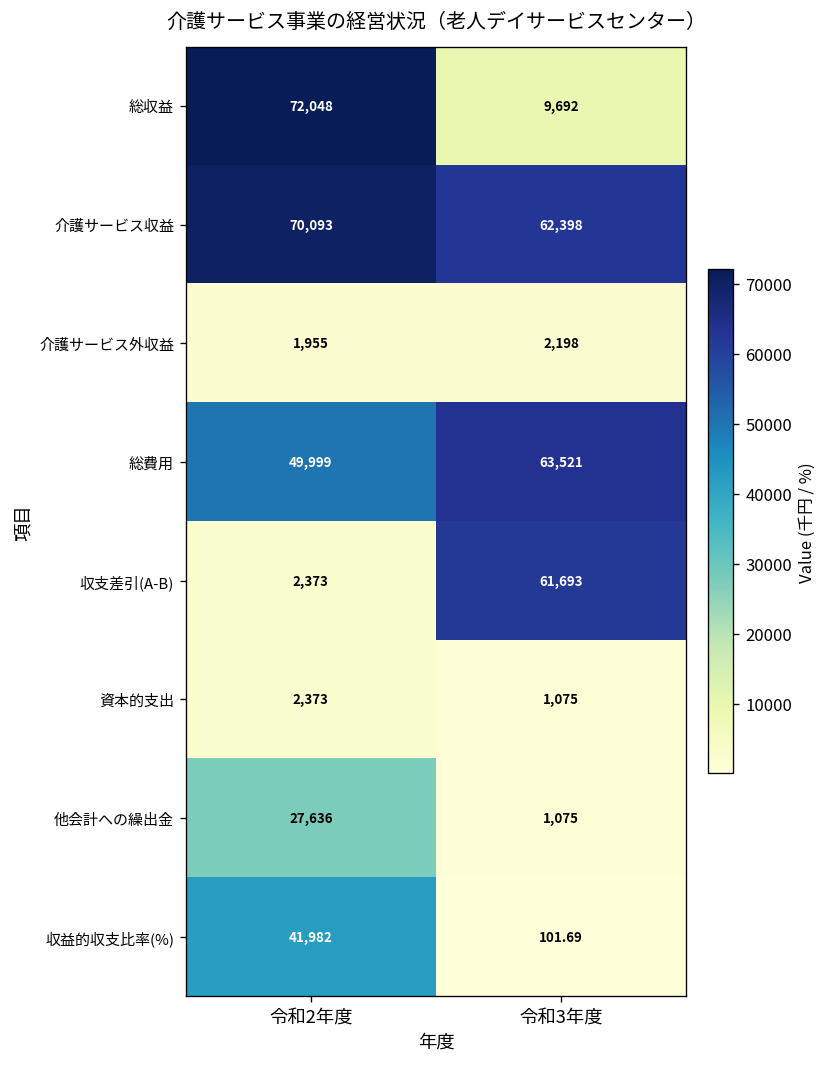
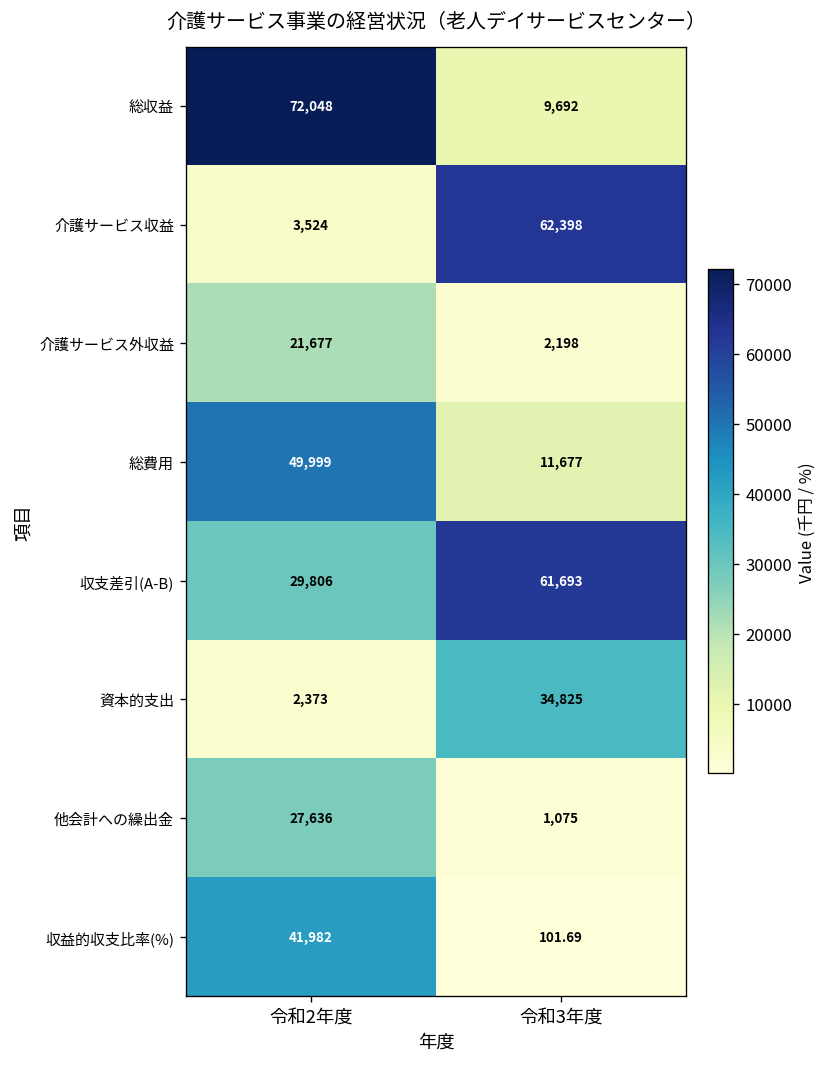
介護サービス収益, 令和2年度: 70,093 -> 3,524
介護サービス外収益, 令和2年度: 1,955 -> 21,677
総費用, 令和3年度: 63,521 -> 11,677
収支差引(A-B), 令和2年度: 2,373 -> 29,806
資本的支出, 令和3年度: 1,075 -> 34,825
